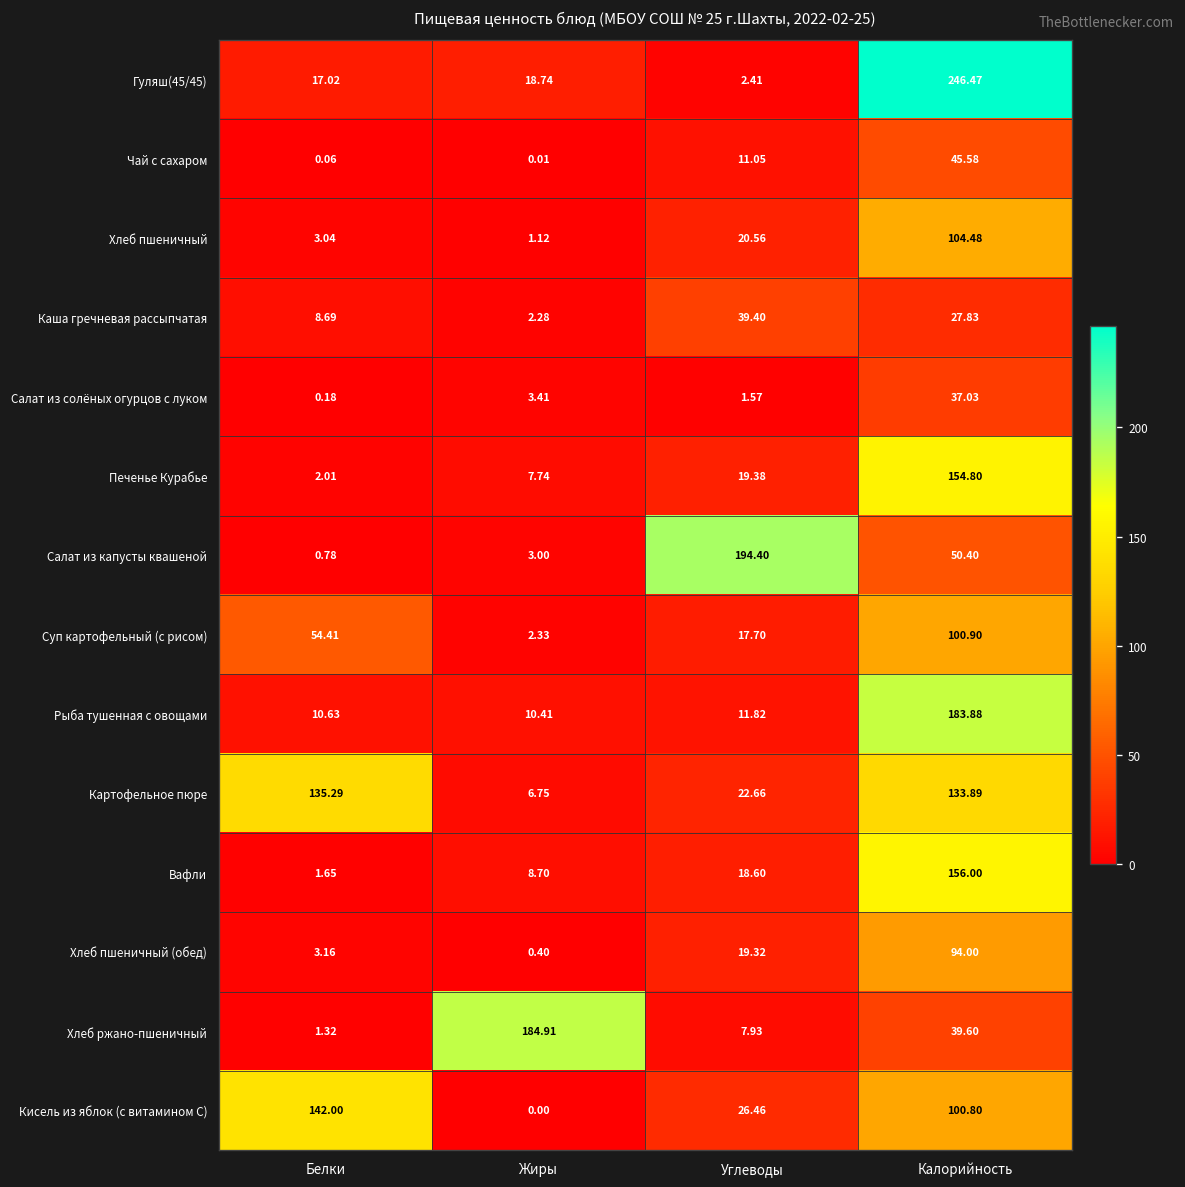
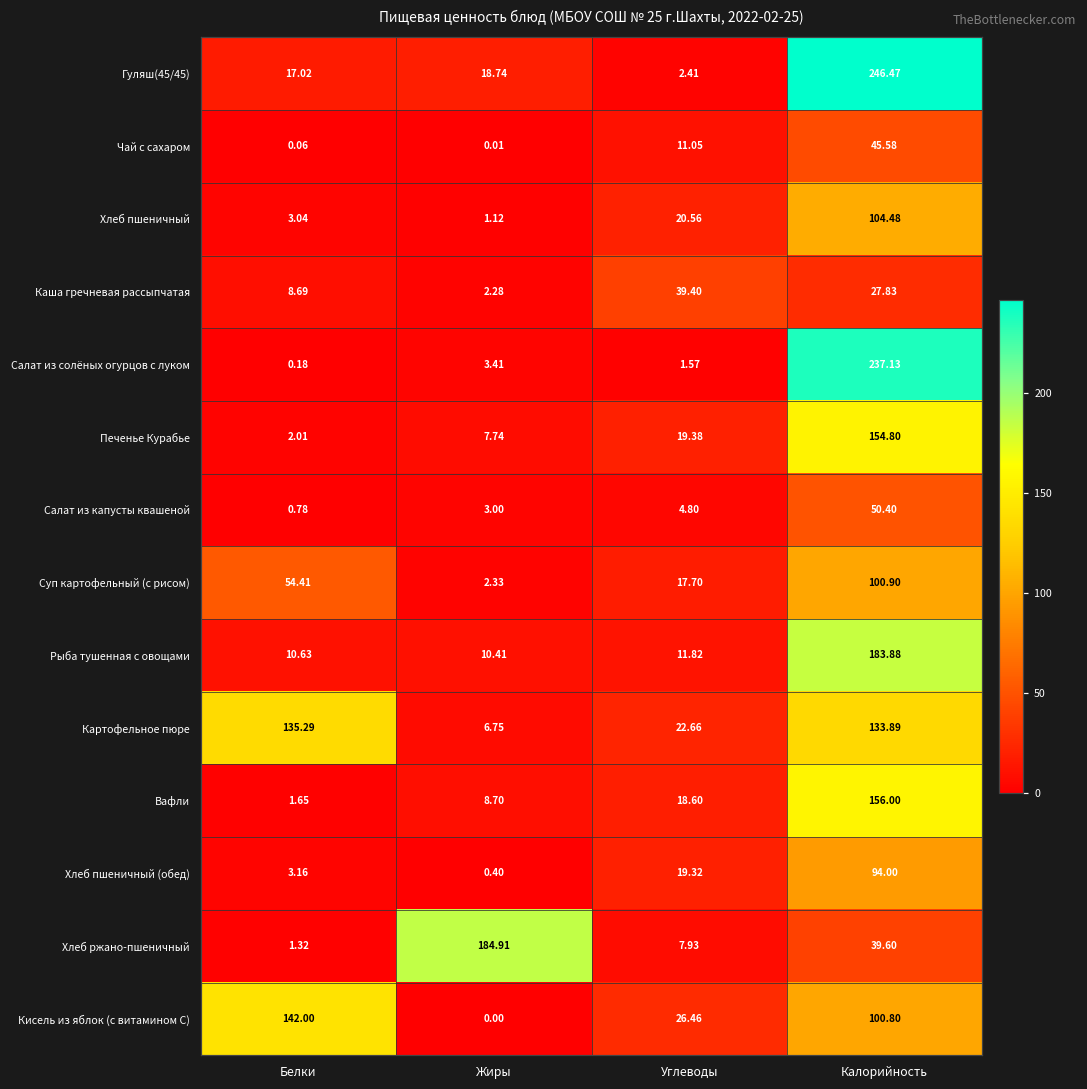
Салат из солёных огурцов с луком, Калорийность: 37.03 -> 237.13
Салат из капусты квашеной, Углеводы: 194.40 -> 4.80
